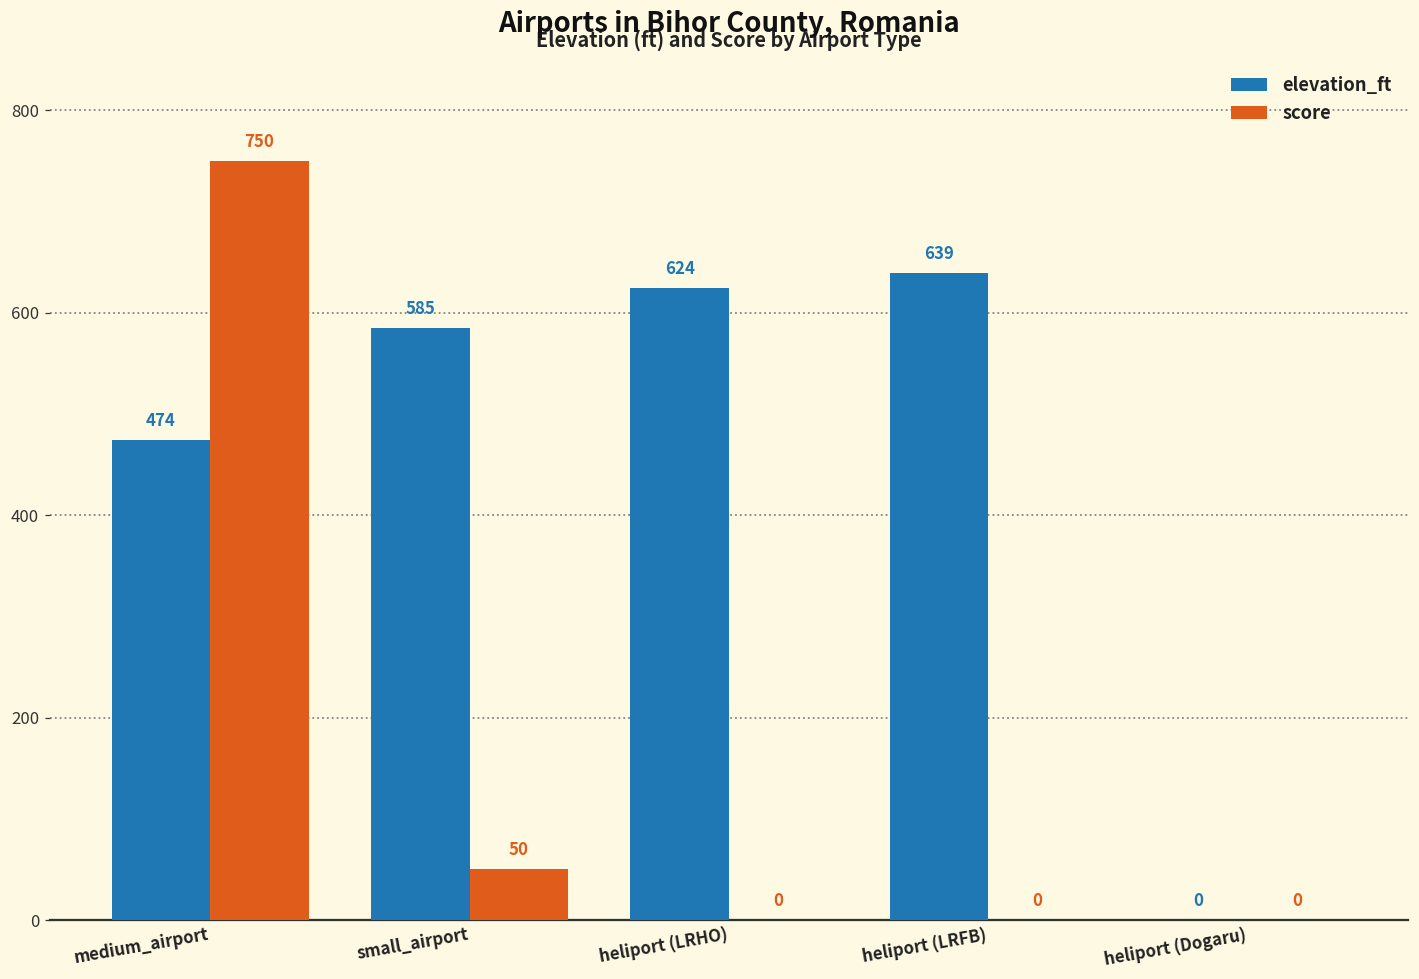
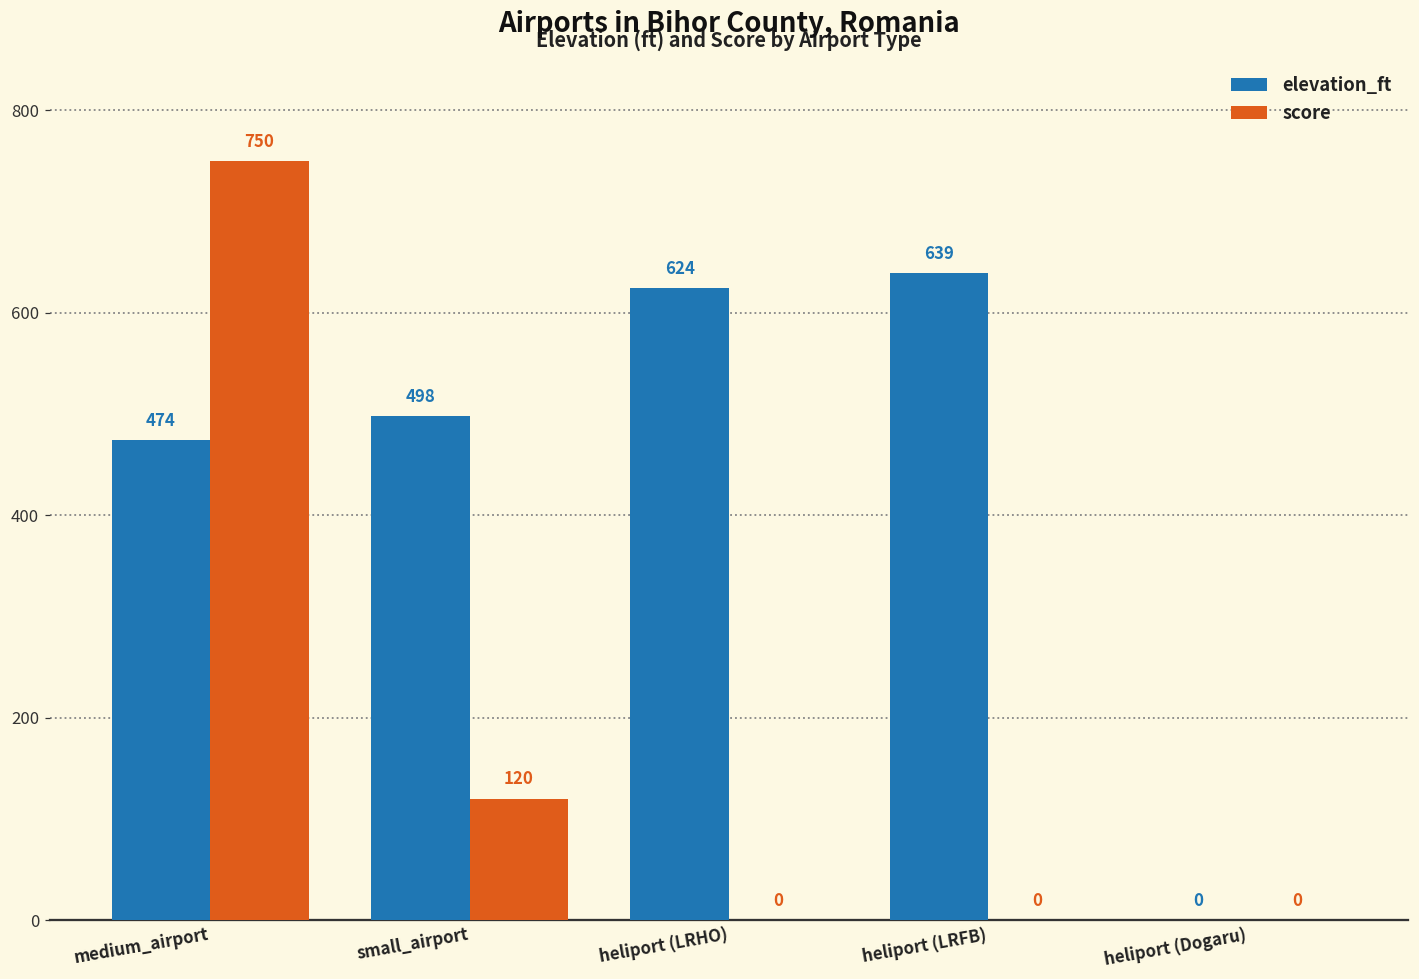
elevation_ft, small_airport: 585 -> 498
score, small_airport: 50 -> 120
